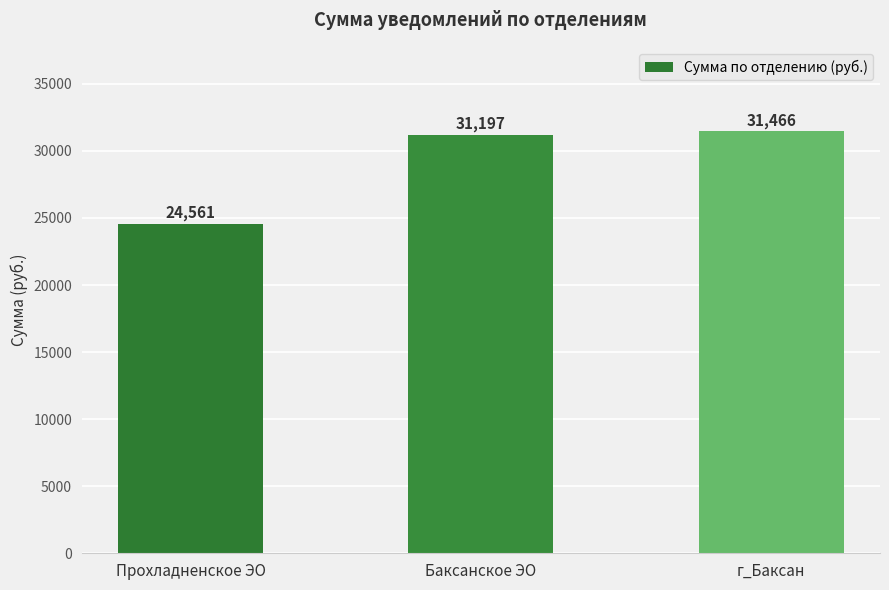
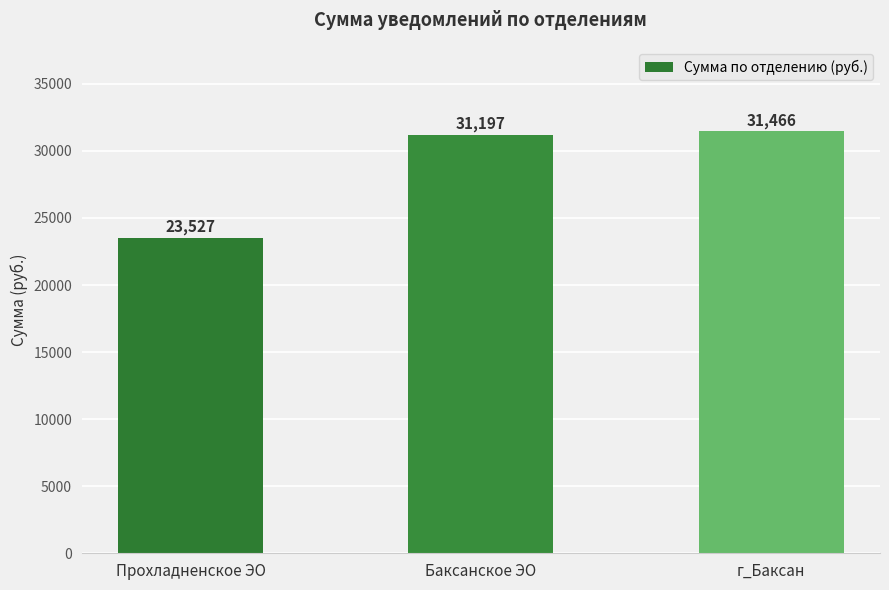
Прохладненское ЭО: 24,561 -> 23,527
